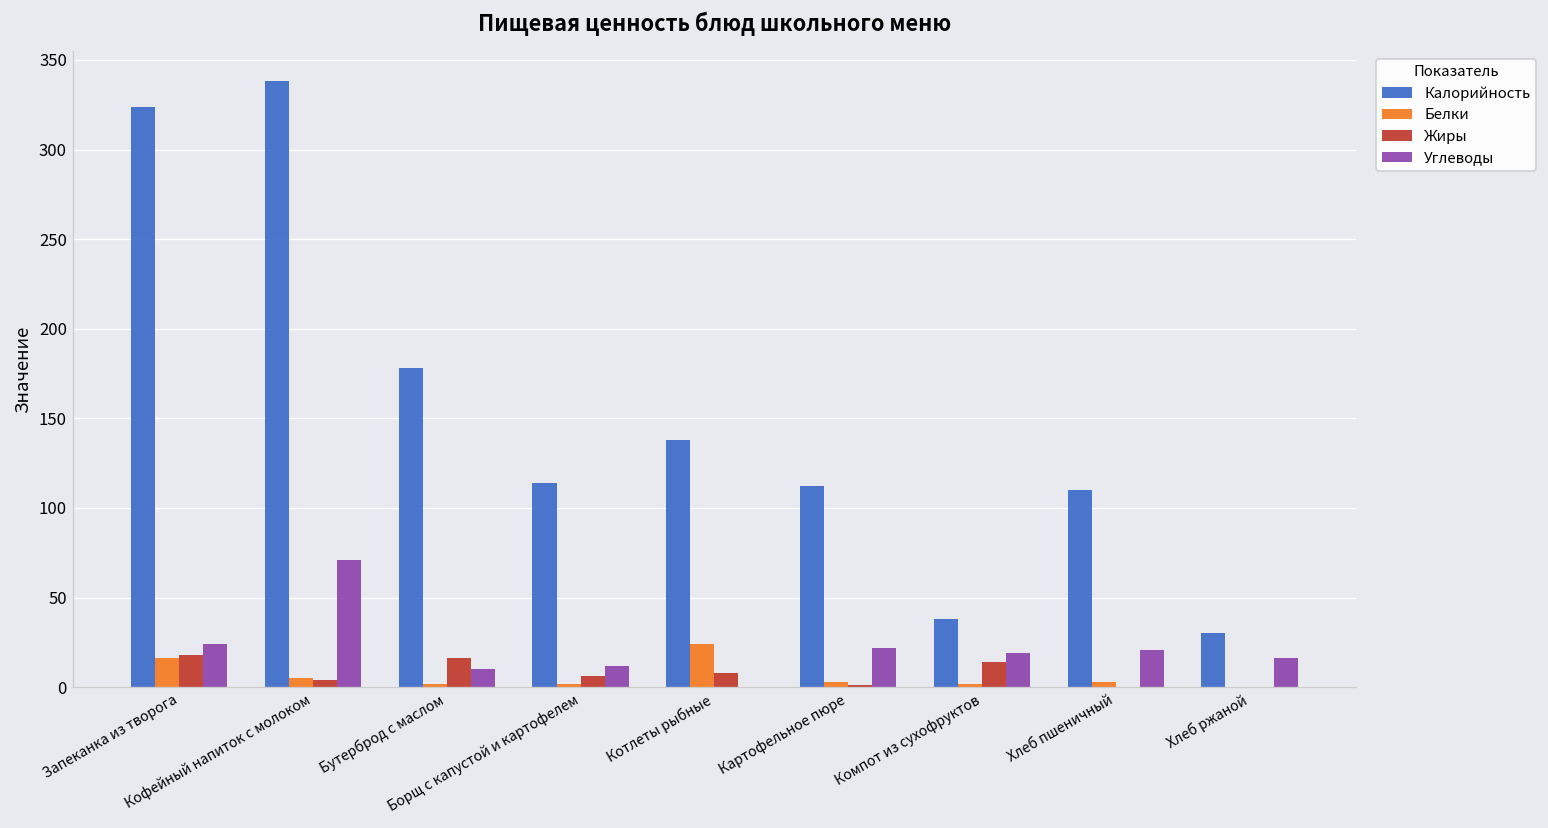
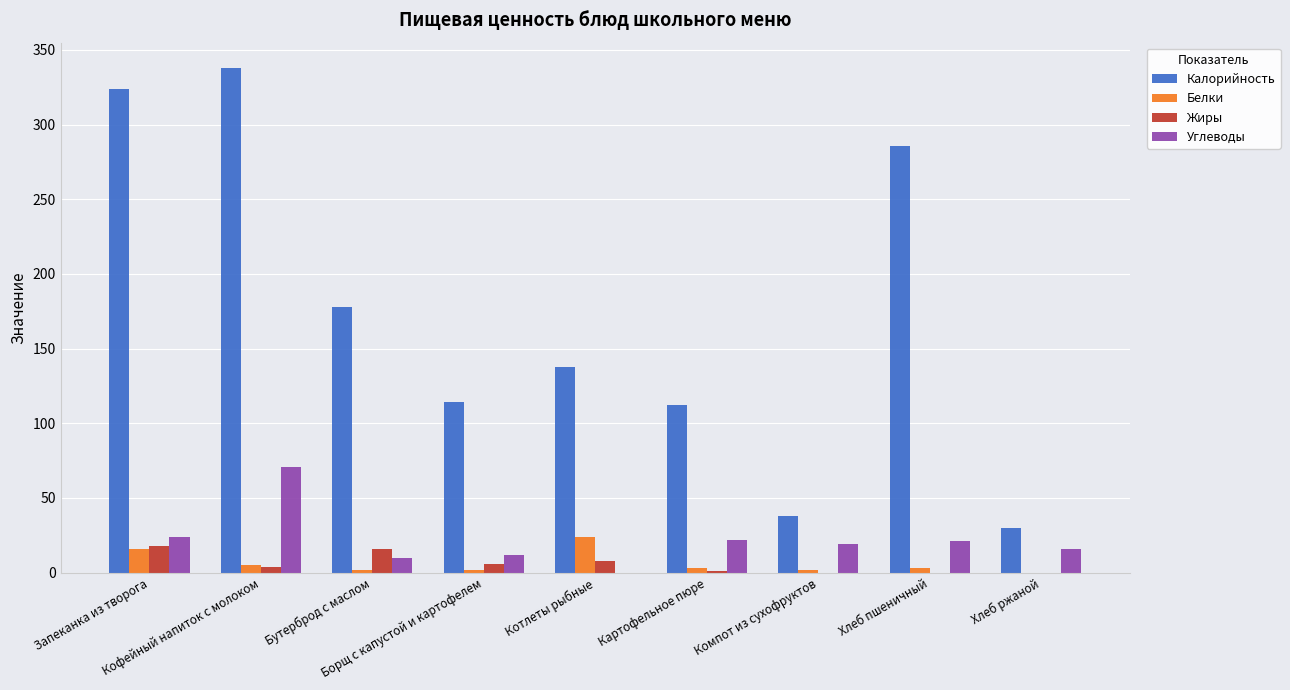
Жиры, Компот из сухофруктов: 14 -> 0
Калорийность, Хлеб пшеничный: 110 -> 286
